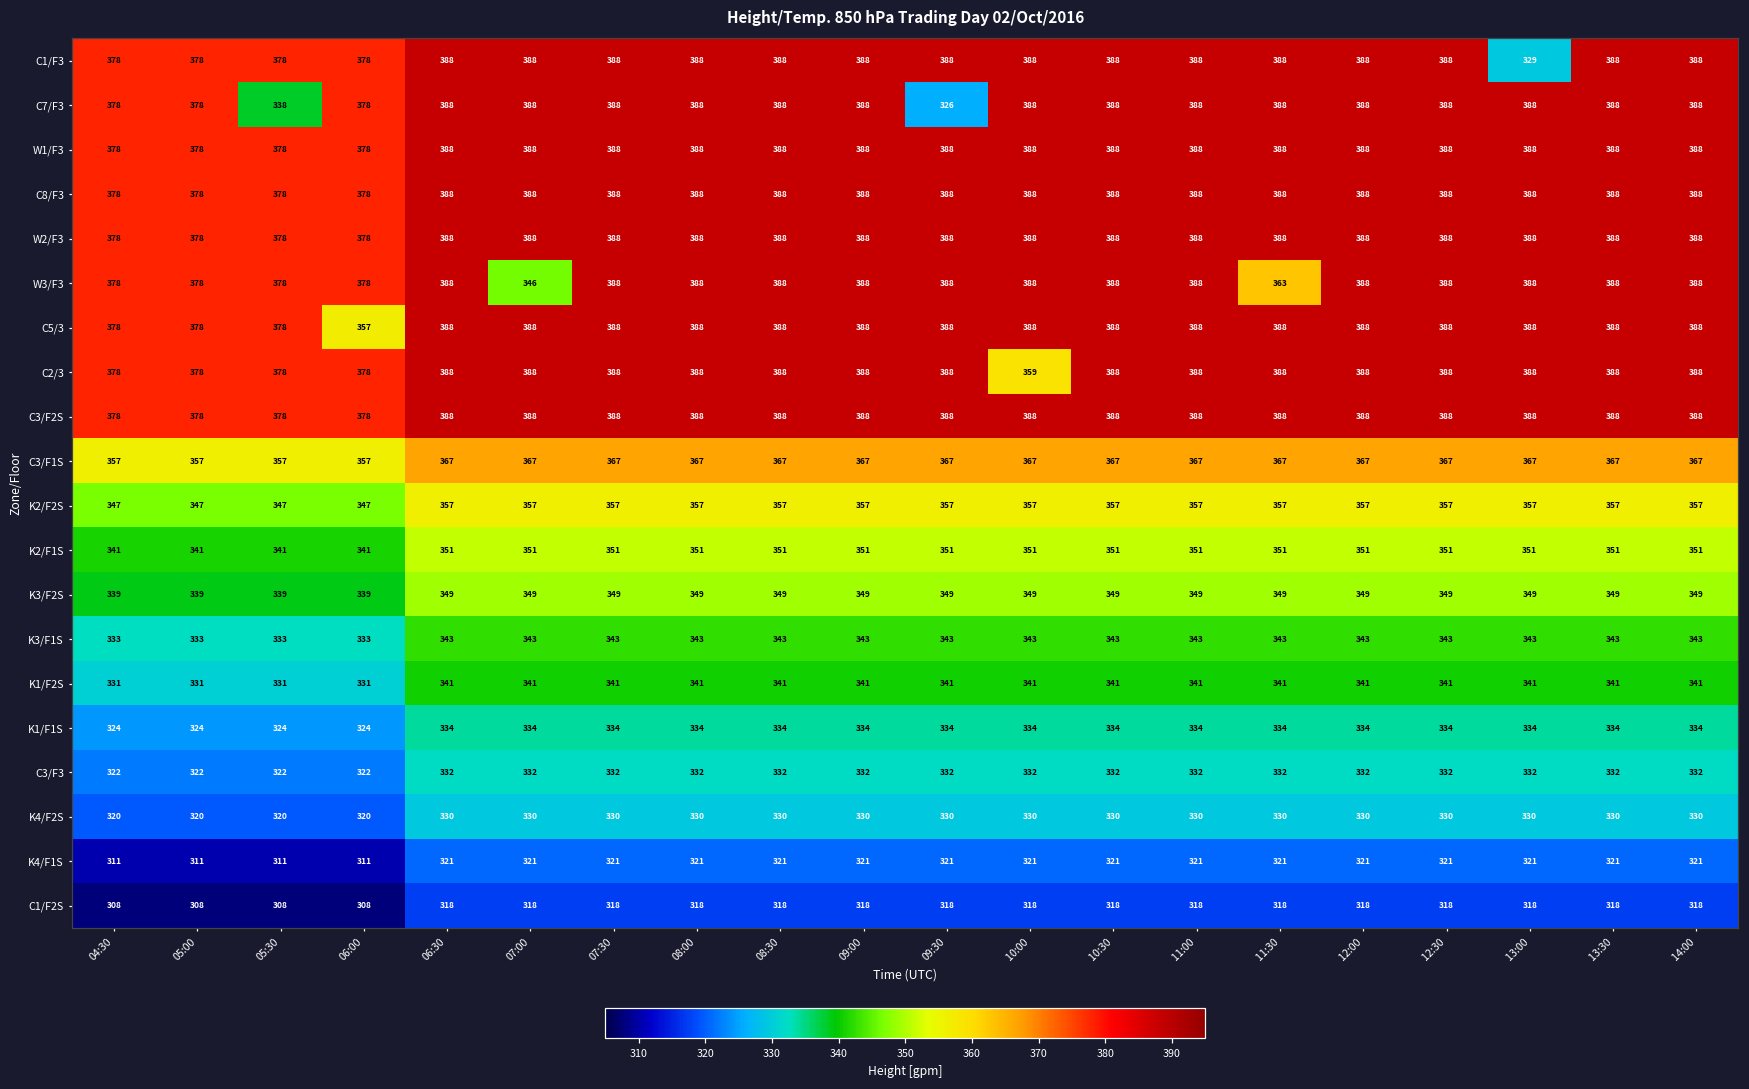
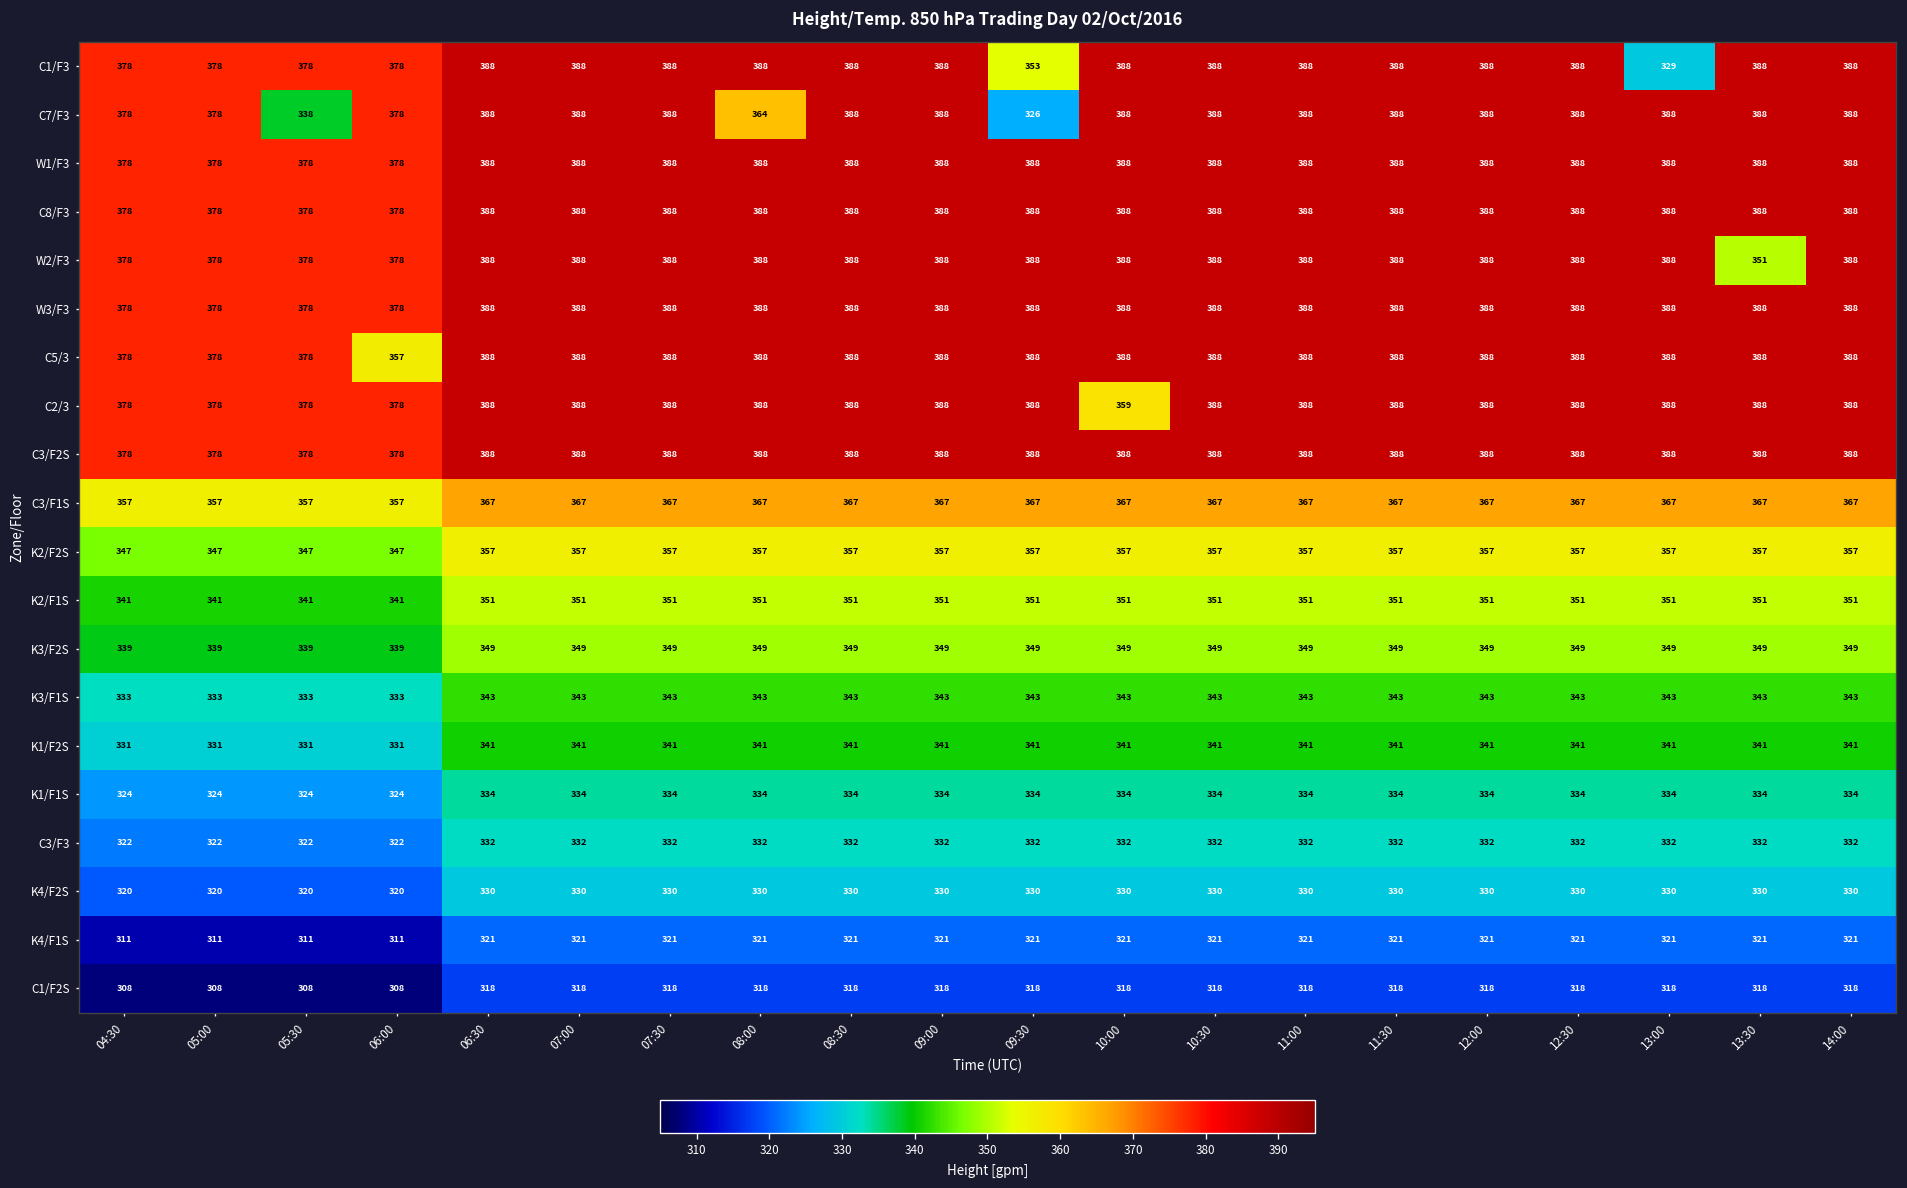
C1/F3, 09:30: 388 -> 353
C7/F3, 08:00: 388 -> 364
W2/F3, 13:30: 388 -> 351
W3/F3, 07:00: 346 -> 388
W3/F3, 11:30: 363 -> 388
